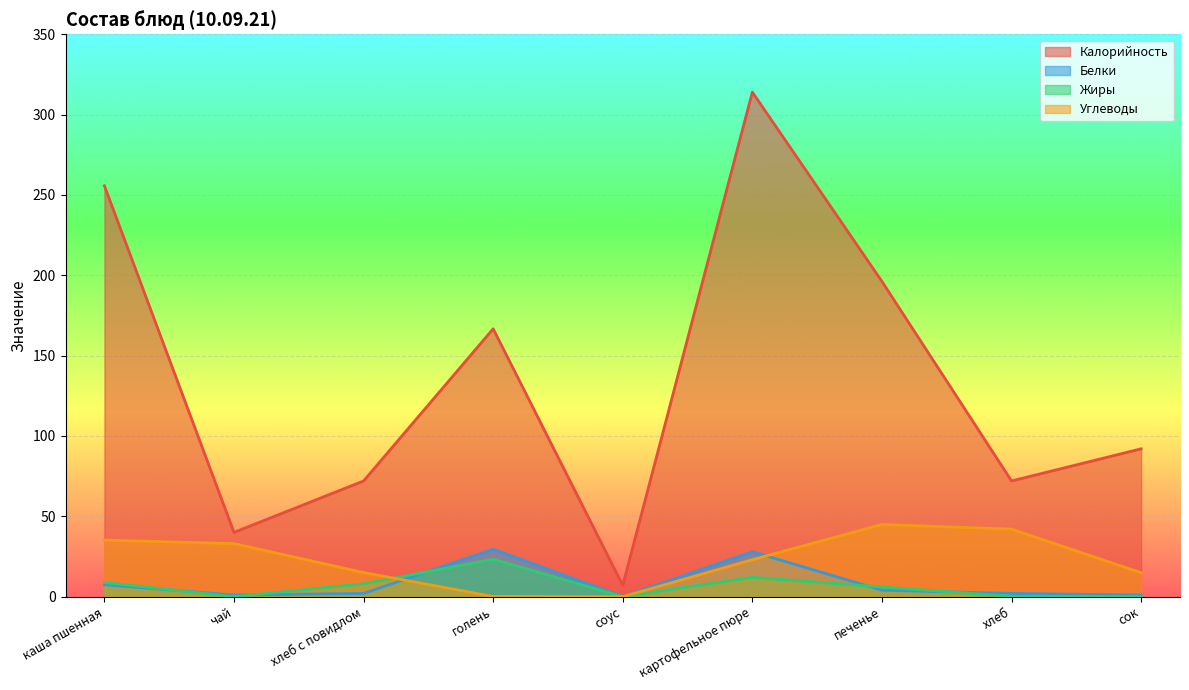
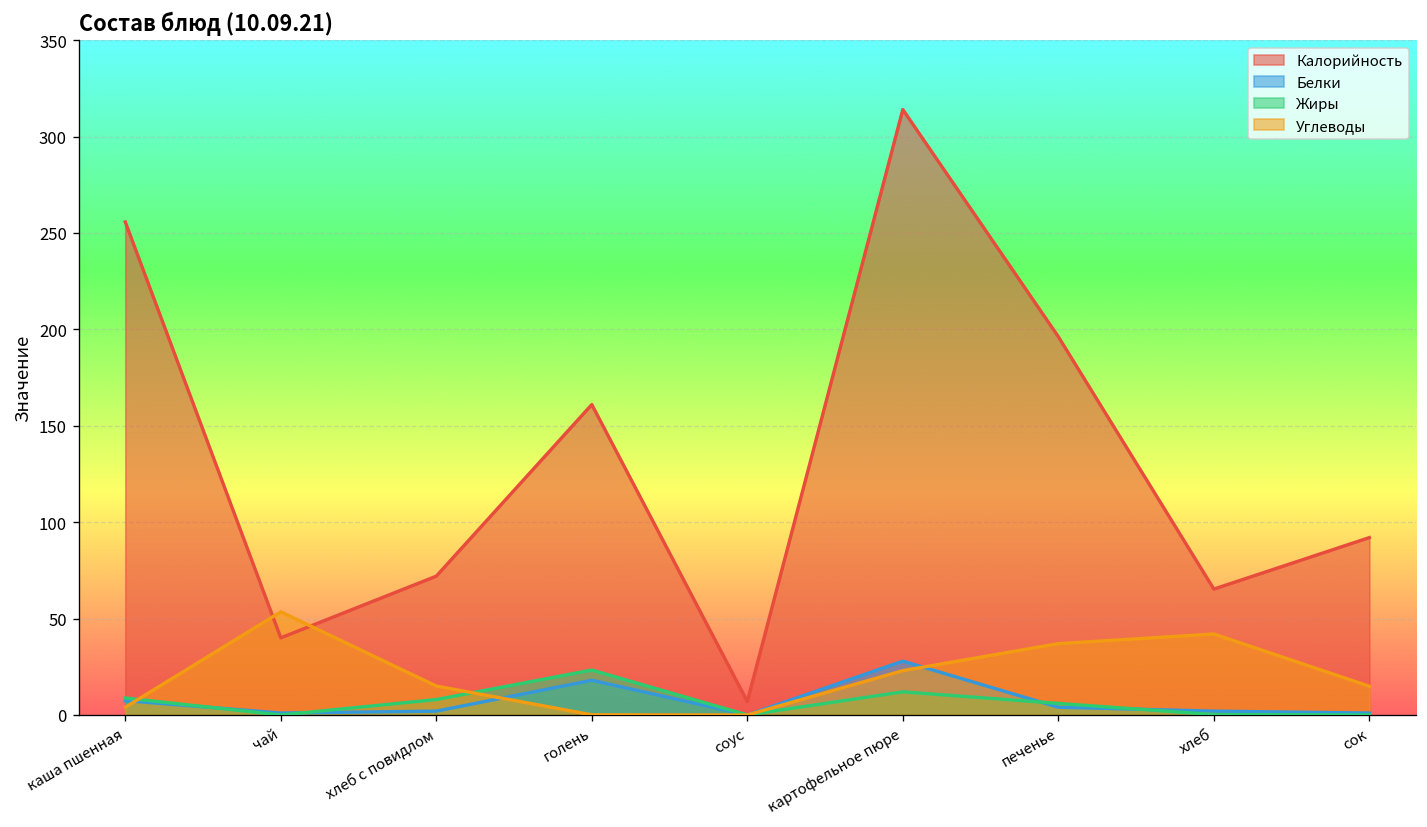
Углеводы, каша пшенная: 35 -> 4
Углеводы, чай: 33 -> 54
Калорийность, голень: 167 -> 161
Белки, голень: 30 -> 18
Углеводы, печенье: 45 -> 37
Калорийность, хлеб: 72 -> 65
